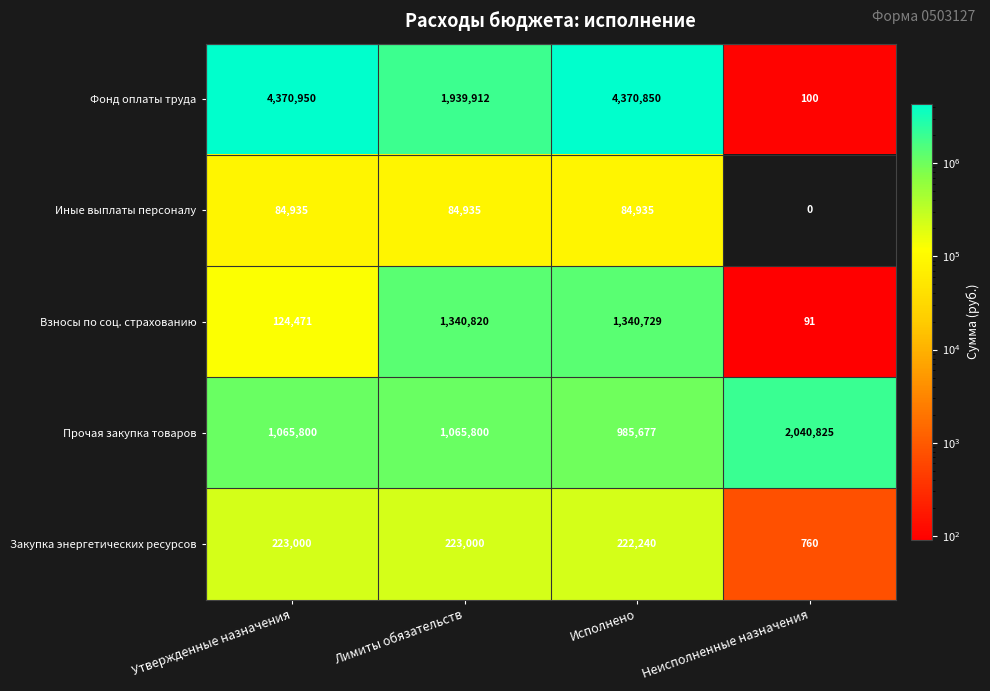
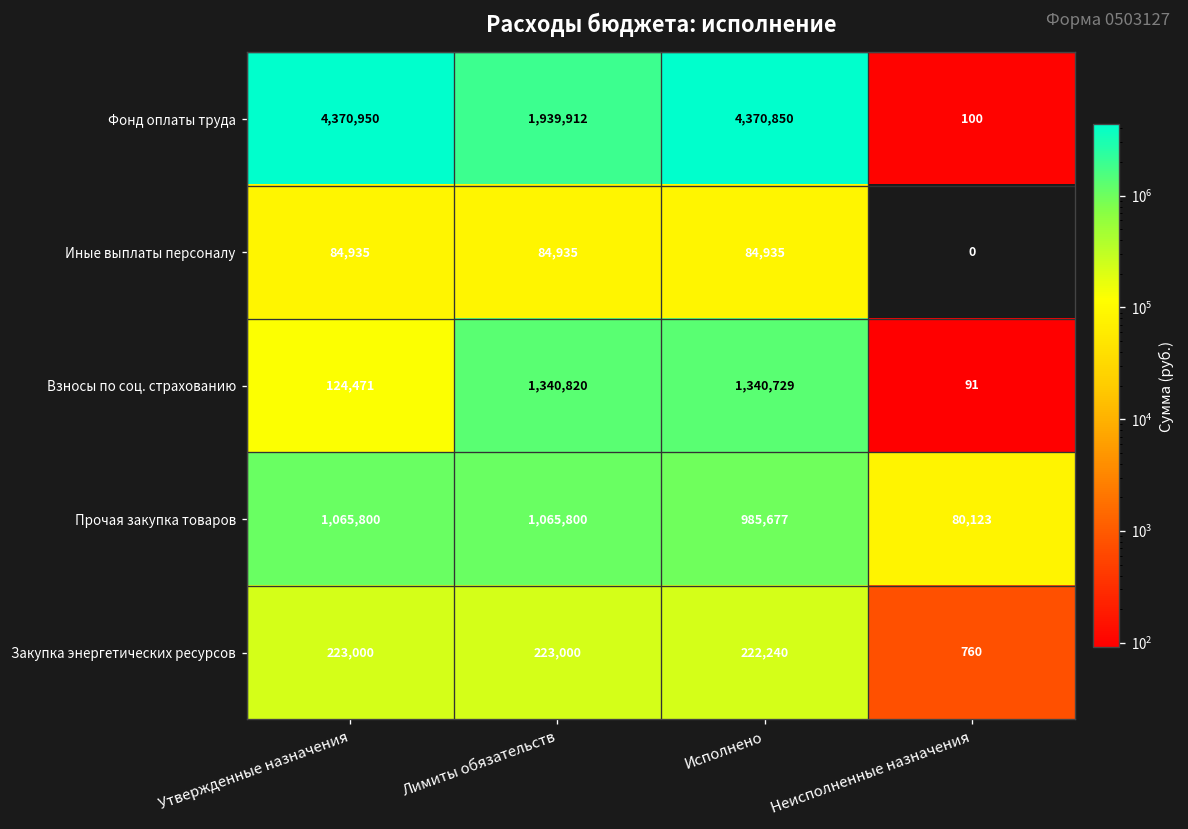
Прочая закупка товаров, Неисполненные назначения: 2,040,825 -> 80,123
